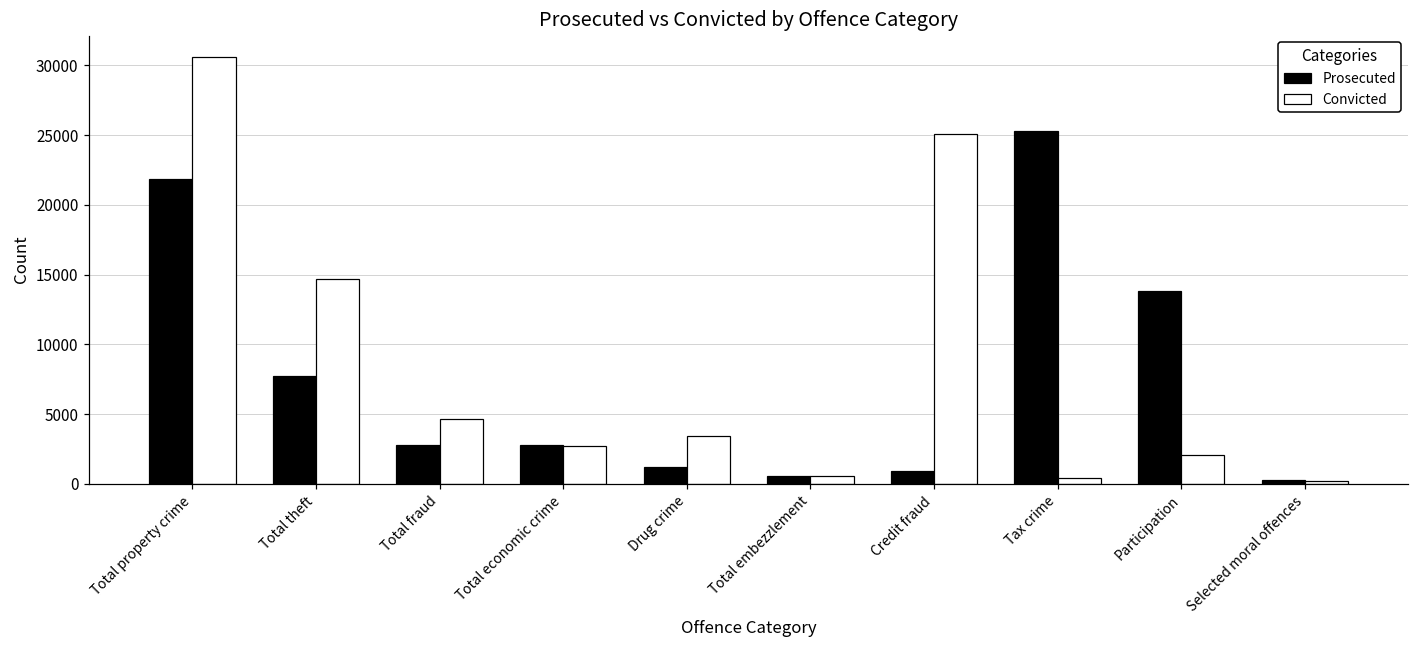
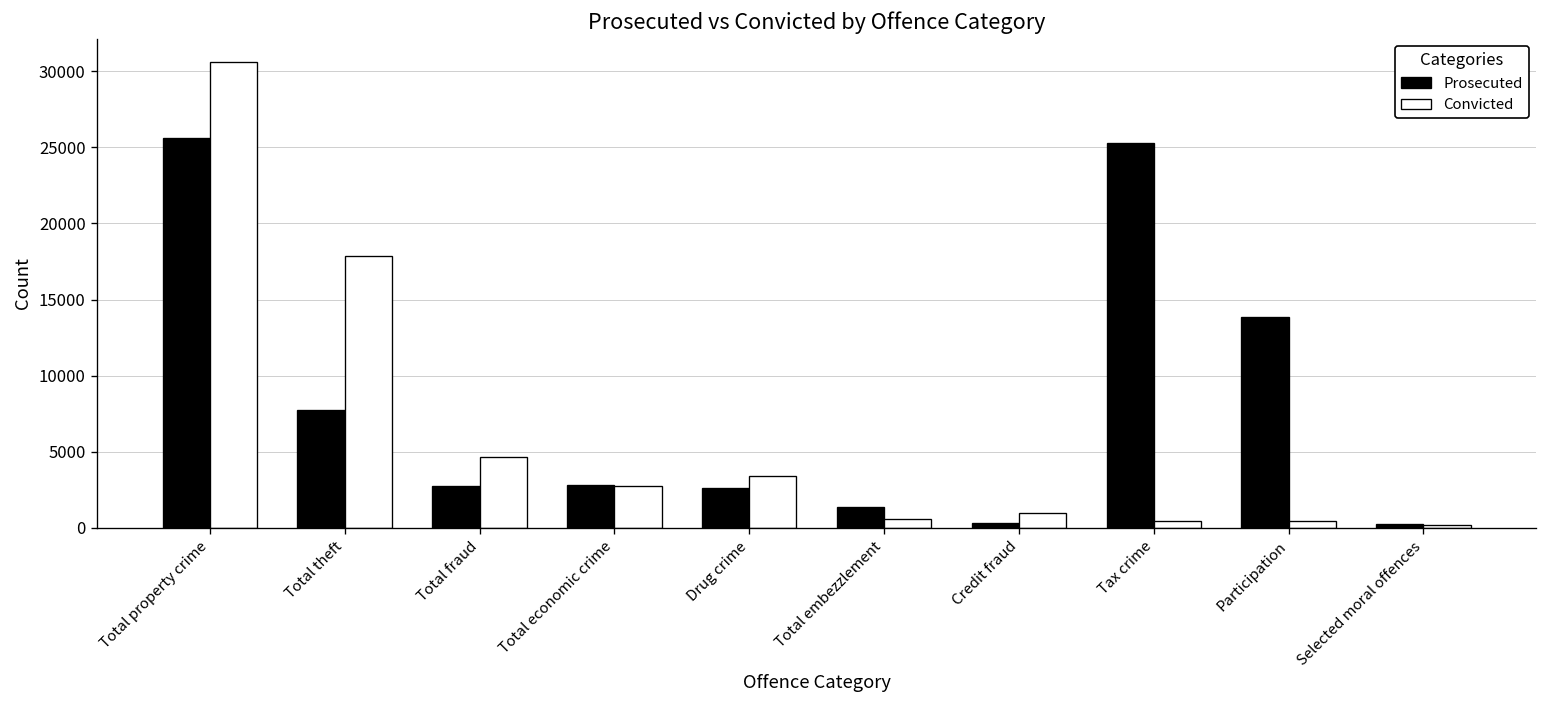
Prosecuted, Total property crime: 21800 -> 25600
Convicted, Total theft: 14700 -> 17900
Prosecuted, Drug crime: 1200 -> 2600
Prosecuted, Total embezzlement: 500 -> 1400
Prosecuted, Credit fraud: 900 -> 300
Convicted, Credit fraud: 25100 -> 1000
Convicted, Participation: 2100 -> 400
